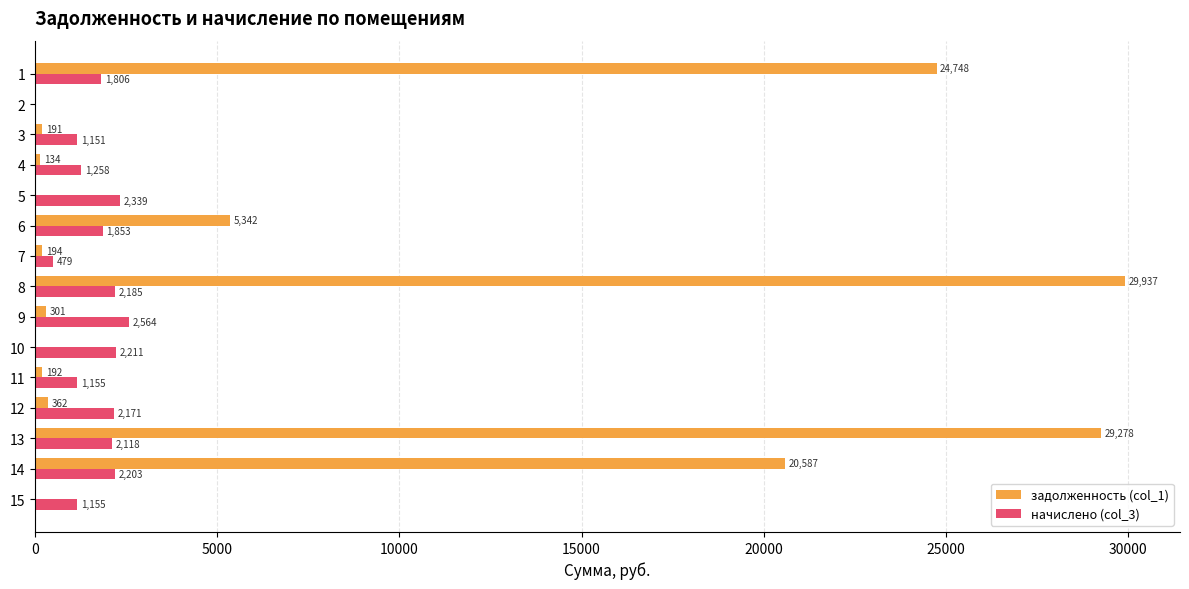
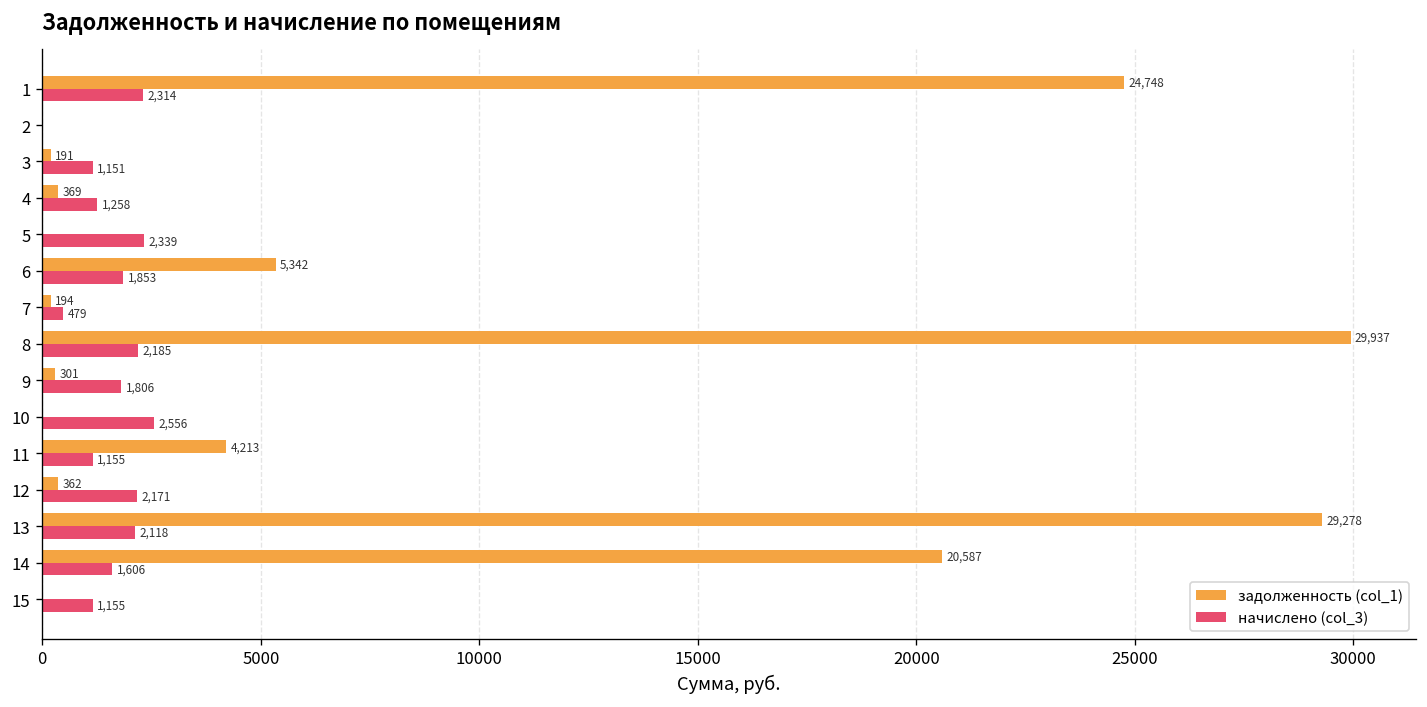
начислено (col_3), 1: 1,806 -> 2,314
задолженность (col_1), 4: 134 -> 369
начислено (col_3), 9: 2,564 -> 1,806
начислено (col_3), 10: 2,211 -> 2,556
задолженность (col_1), 11: 192 -> 4,213
начислено (col_3), 14: 2,203 -> 1,606
